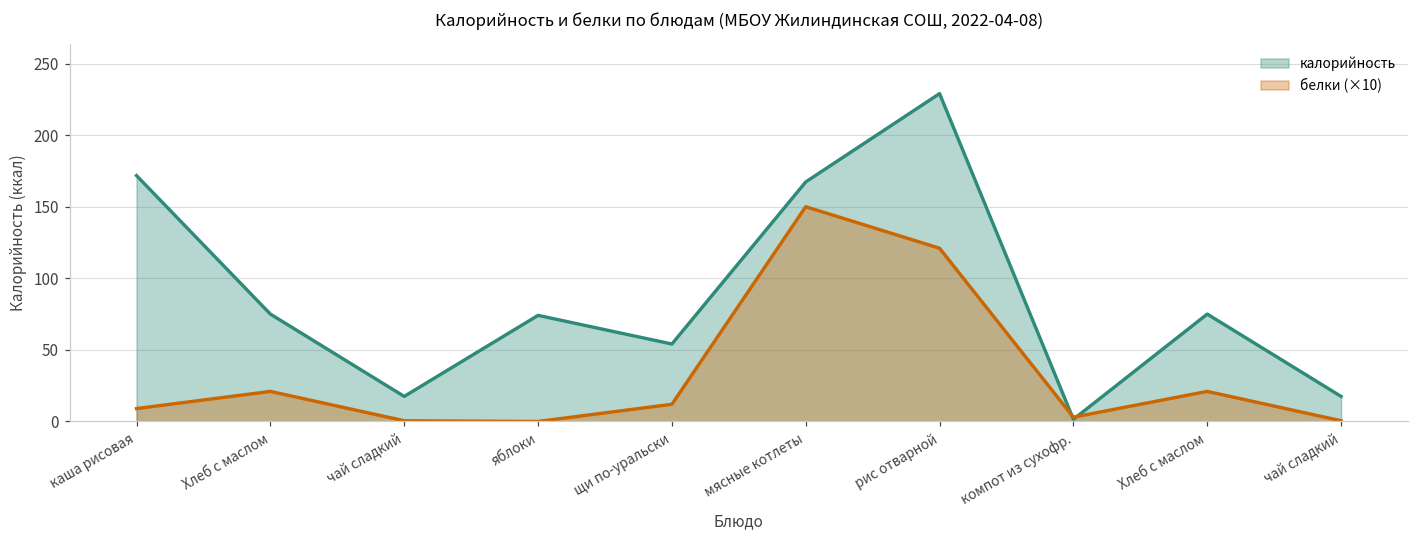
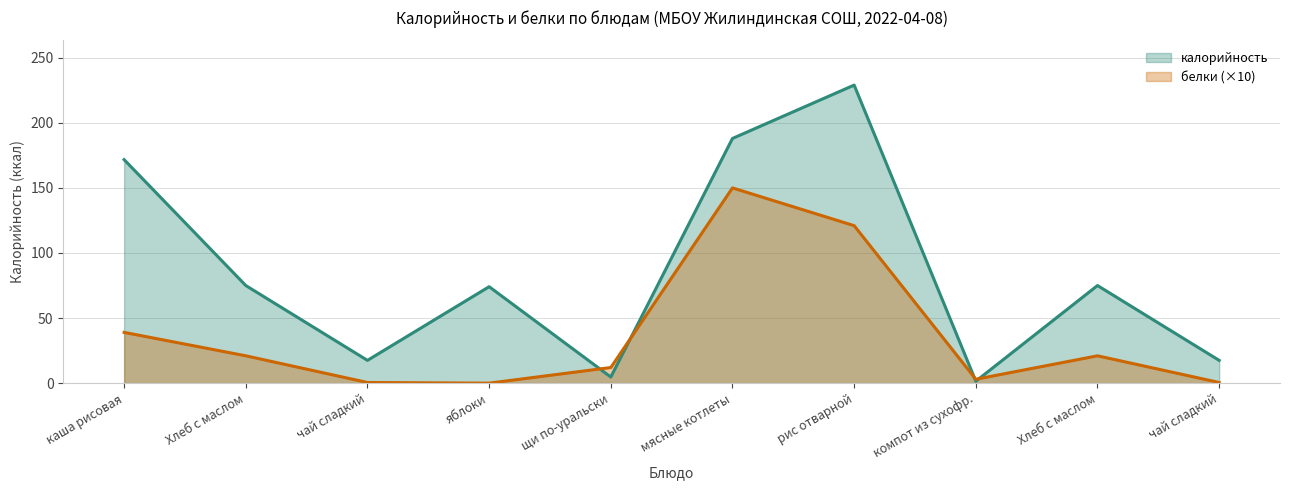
белки (×10), каша рисовая: 9 -> 39
калорийность, щи по-уральски: 54 -> 5
калорийность, мясные котлеты: 167 -> 188
